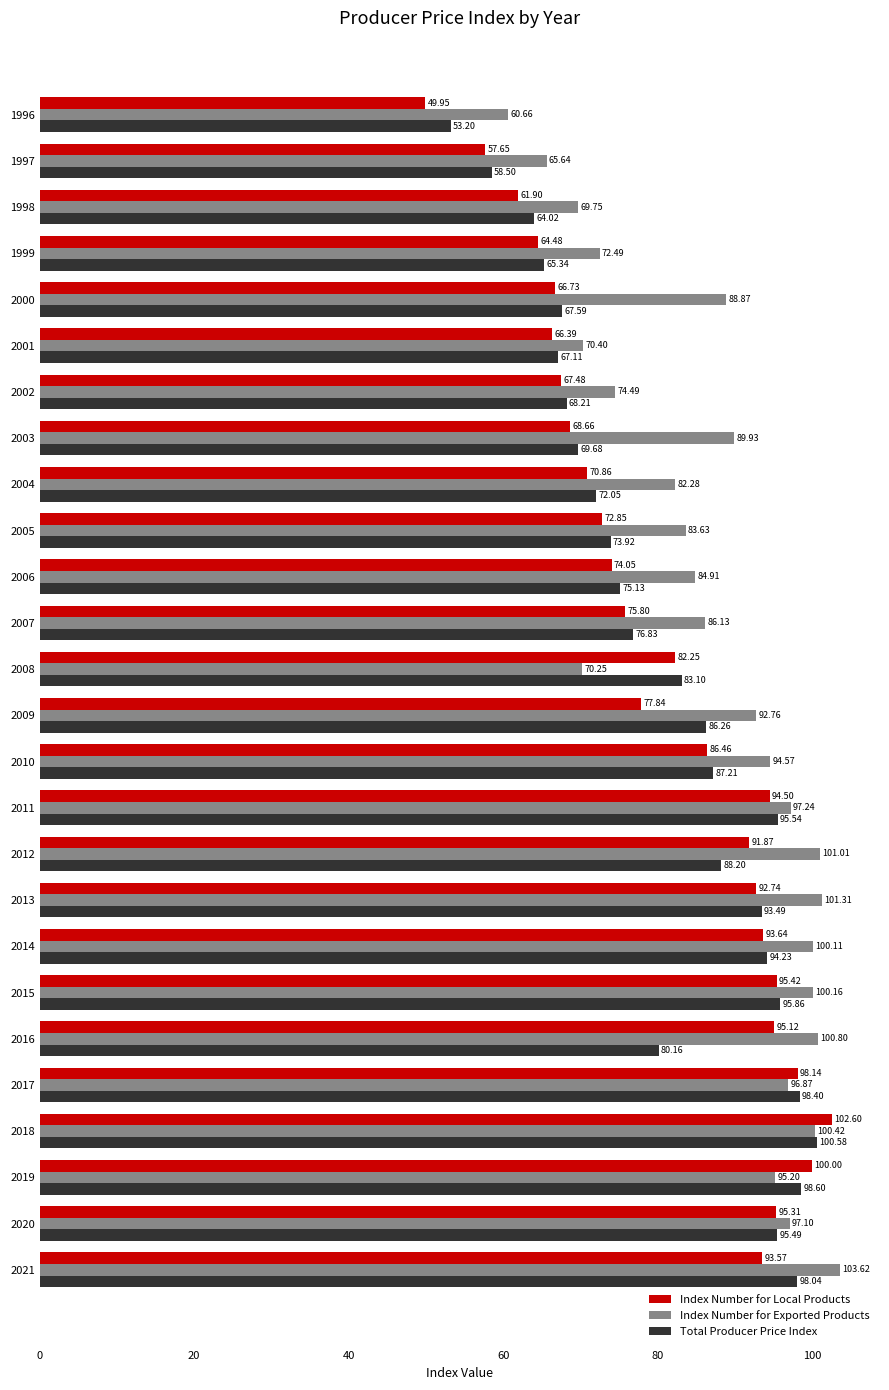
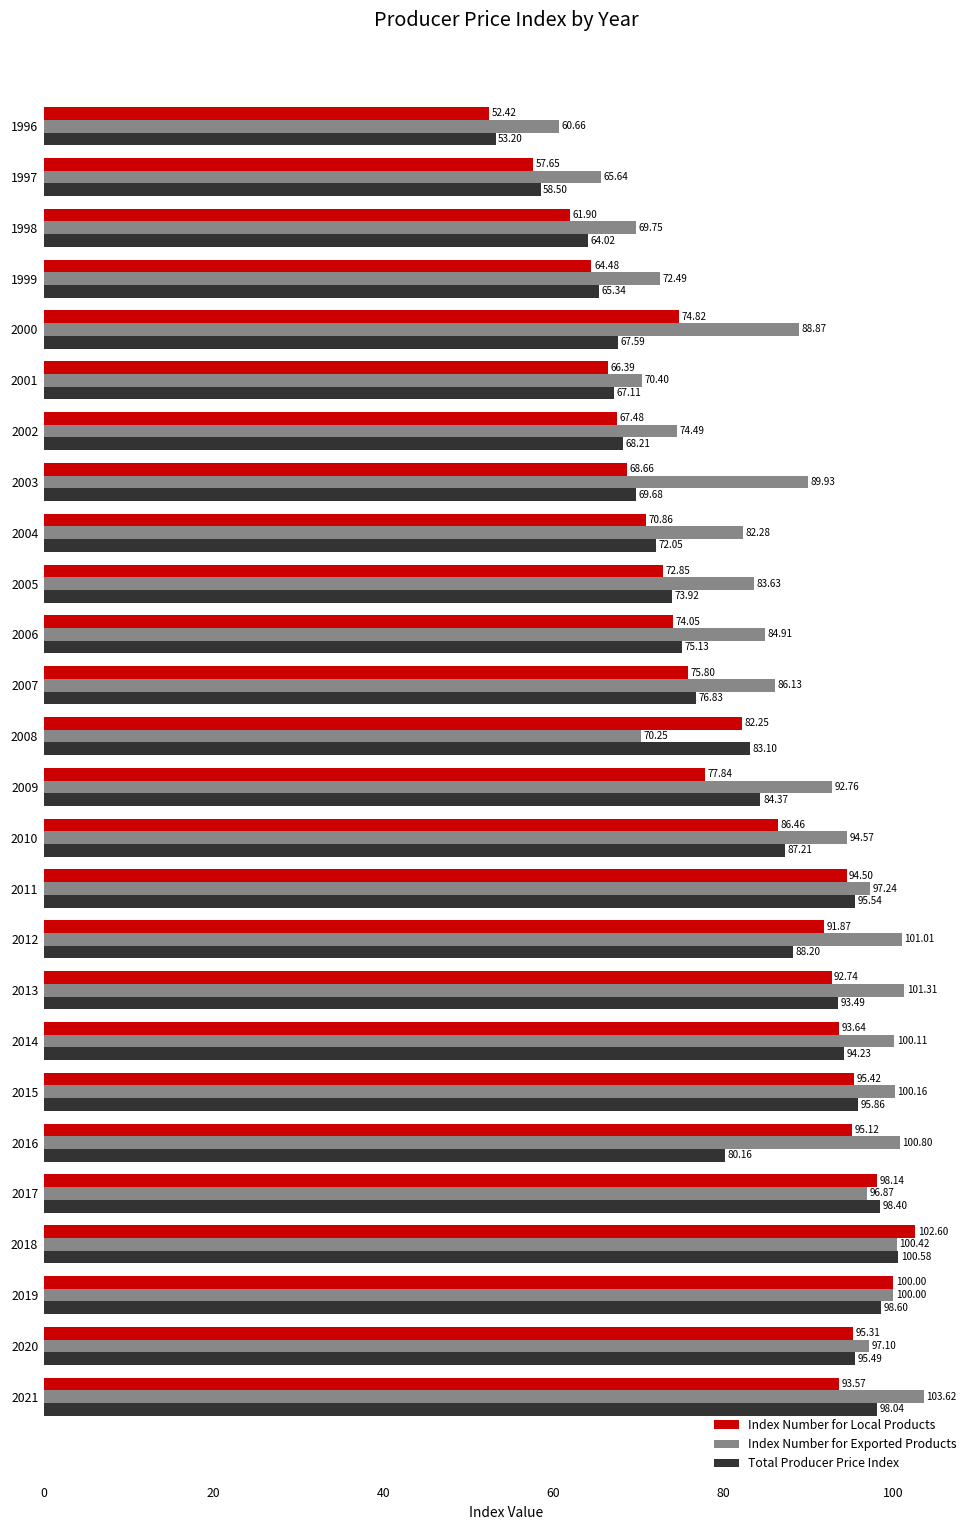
Index Number for Local Products, 1996: 49.95 -> 52.42
Index Number for Local Products, 2000: 66.73 -> 74.82
Total Producer Price Index, 2009: 86.26 -> 84.37
Index Number for Exported Products, 2019: 95.20 -> 100.00
